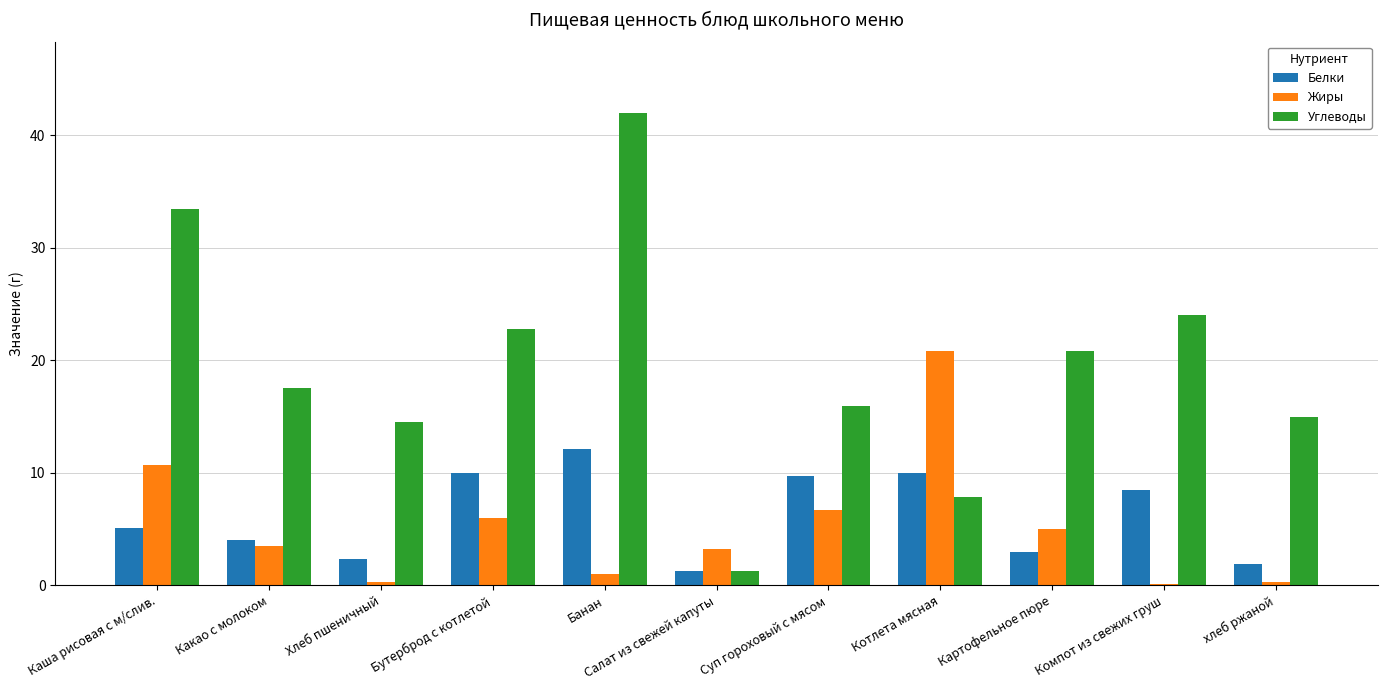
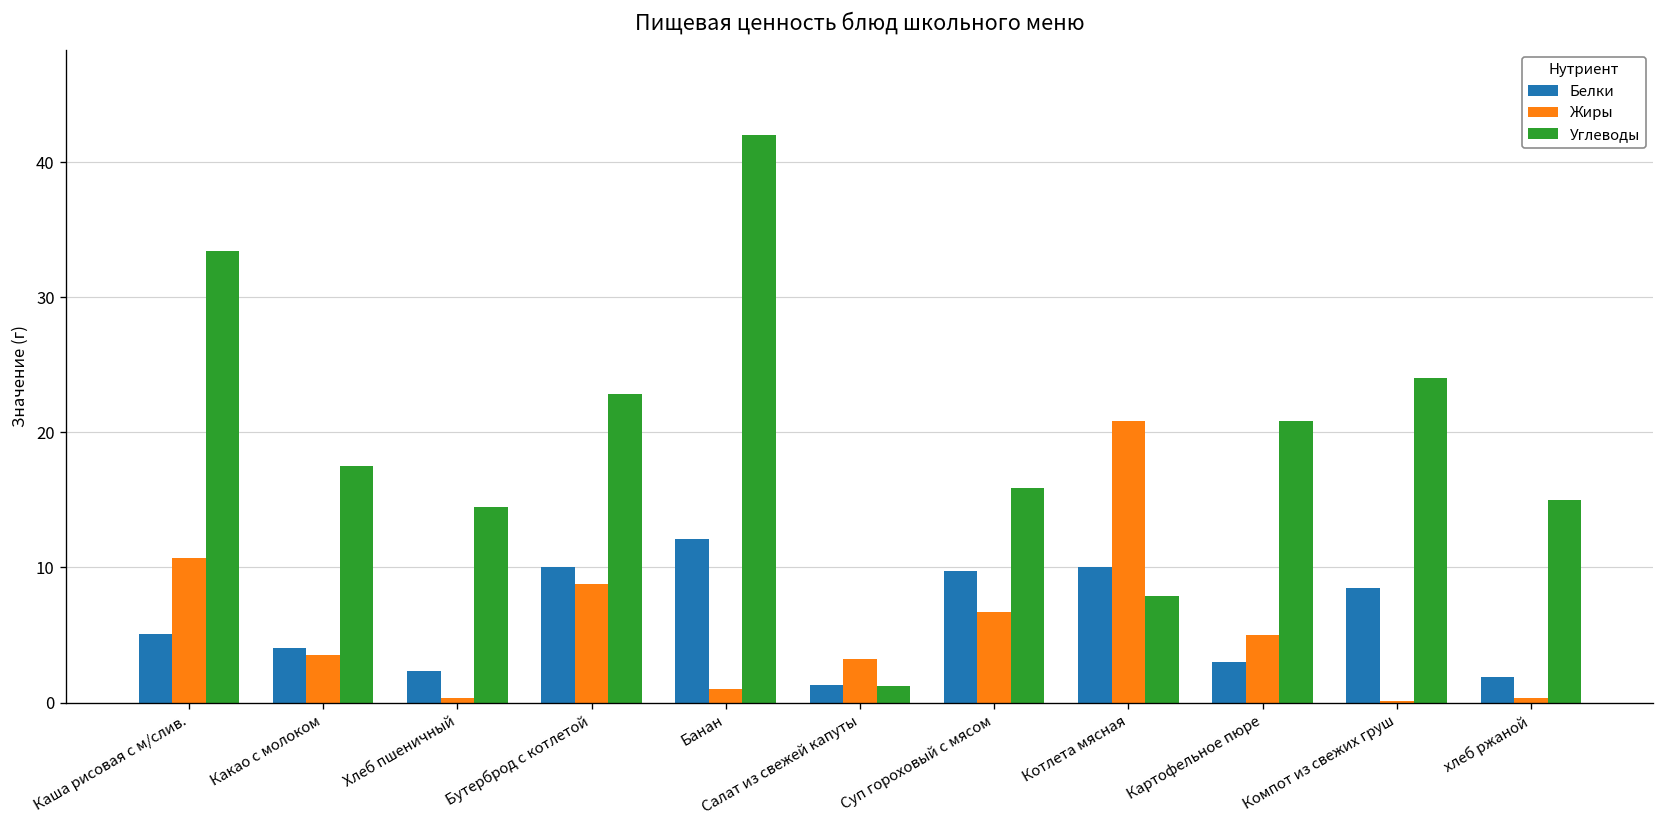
Жиры, Бутерброд с котлетой: 6.0 -> 8.8
